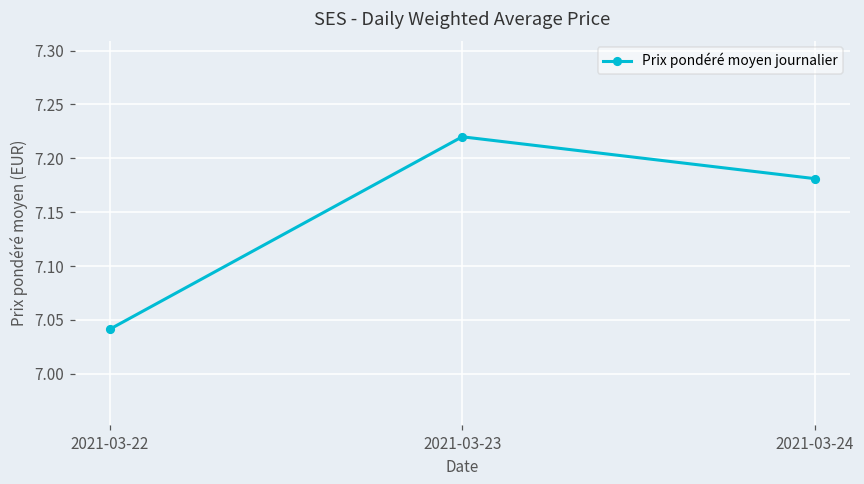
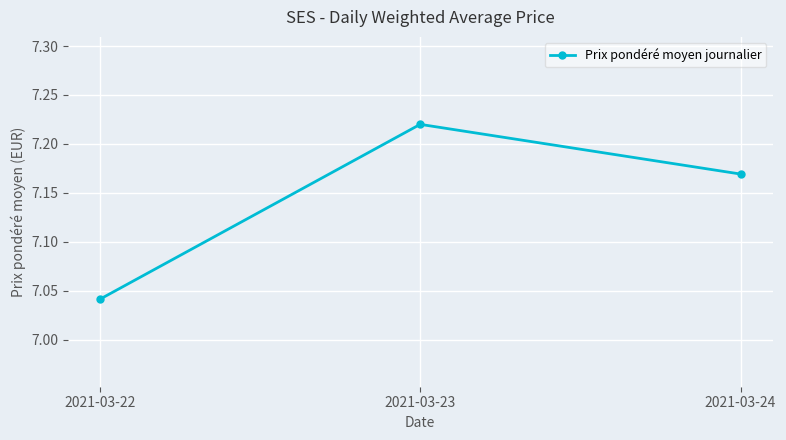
2021-03-24: 7.18 -> 7.17
